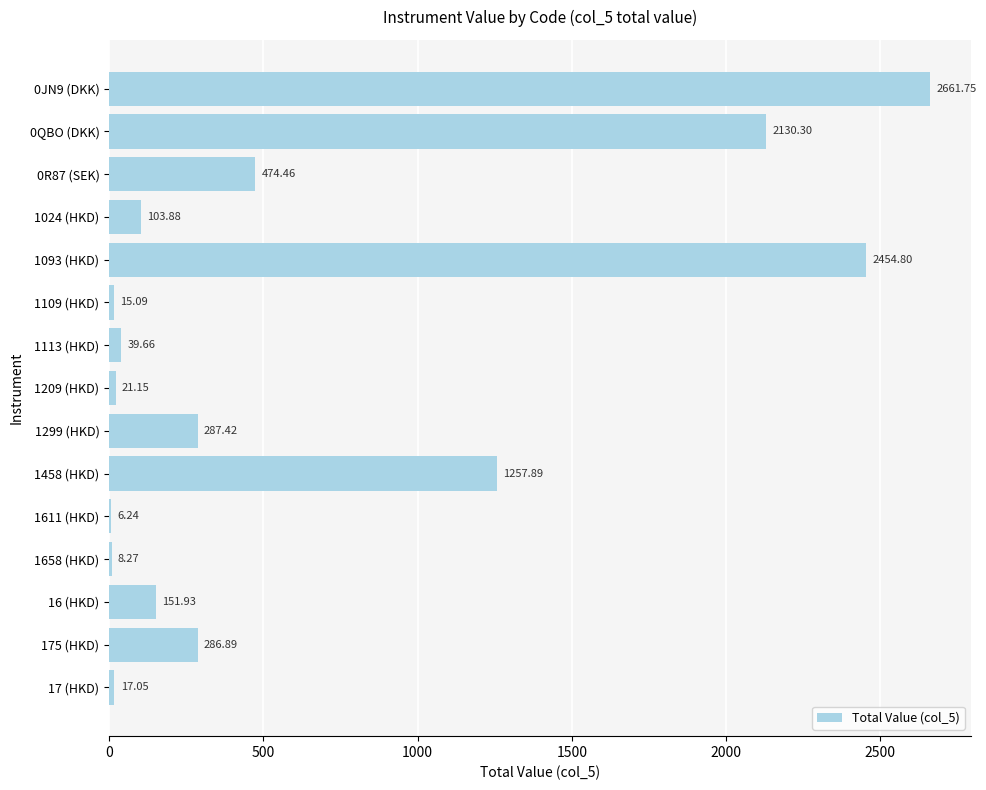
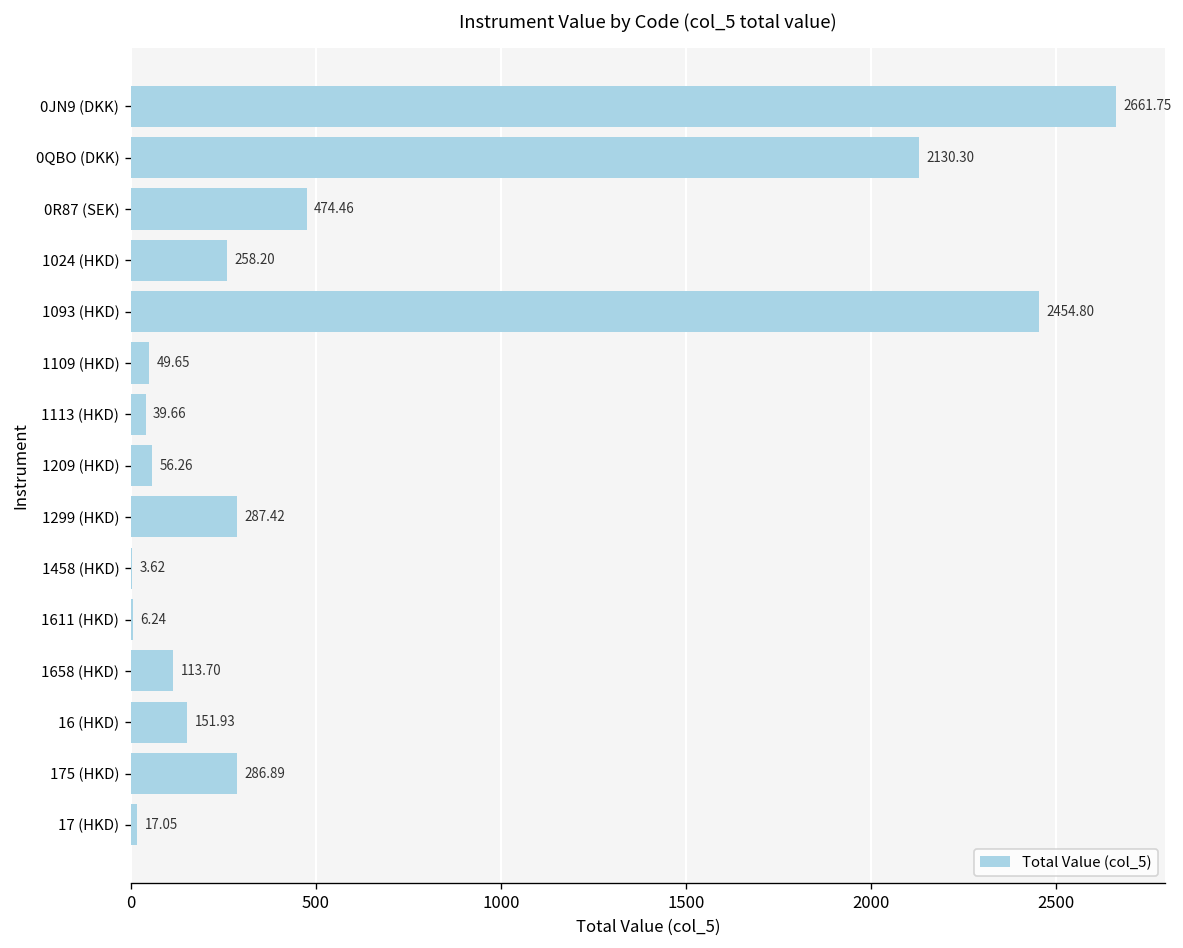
1024 (HKD): 103.88 -> 258.20
1109 (HKD): 15.09 -> 49.65
1209 (HKD): 21.15 -> 56.26
1458 (HKD): 1257.89 -> 3.62
1658 (HKD): 8.27 -> 113.70
